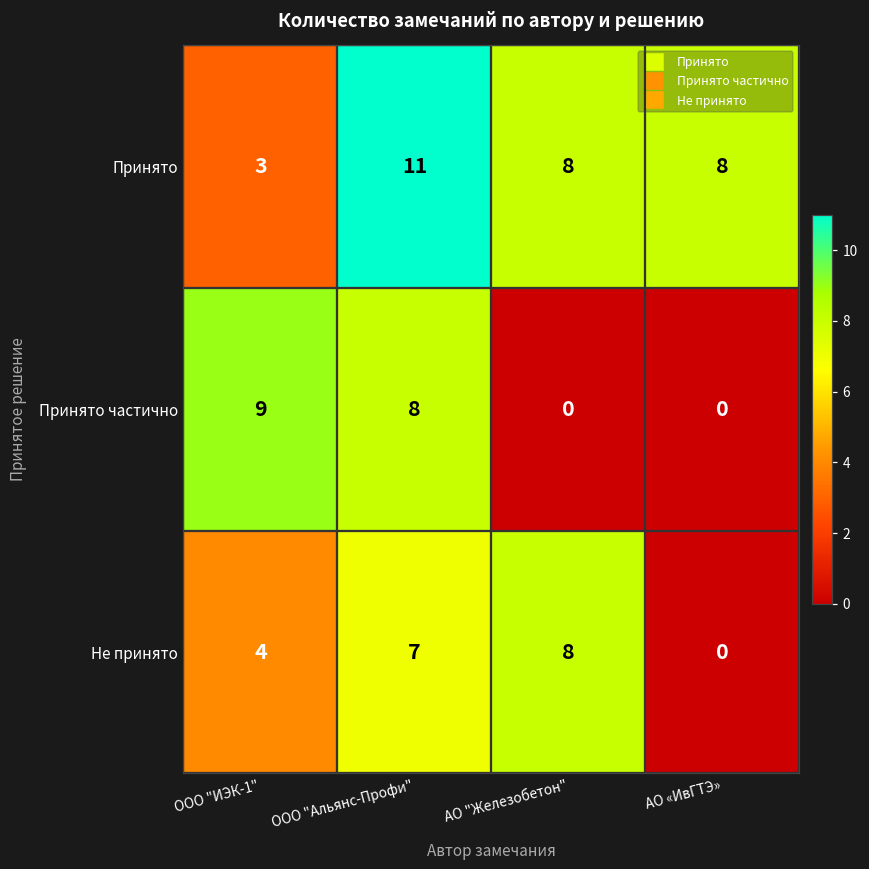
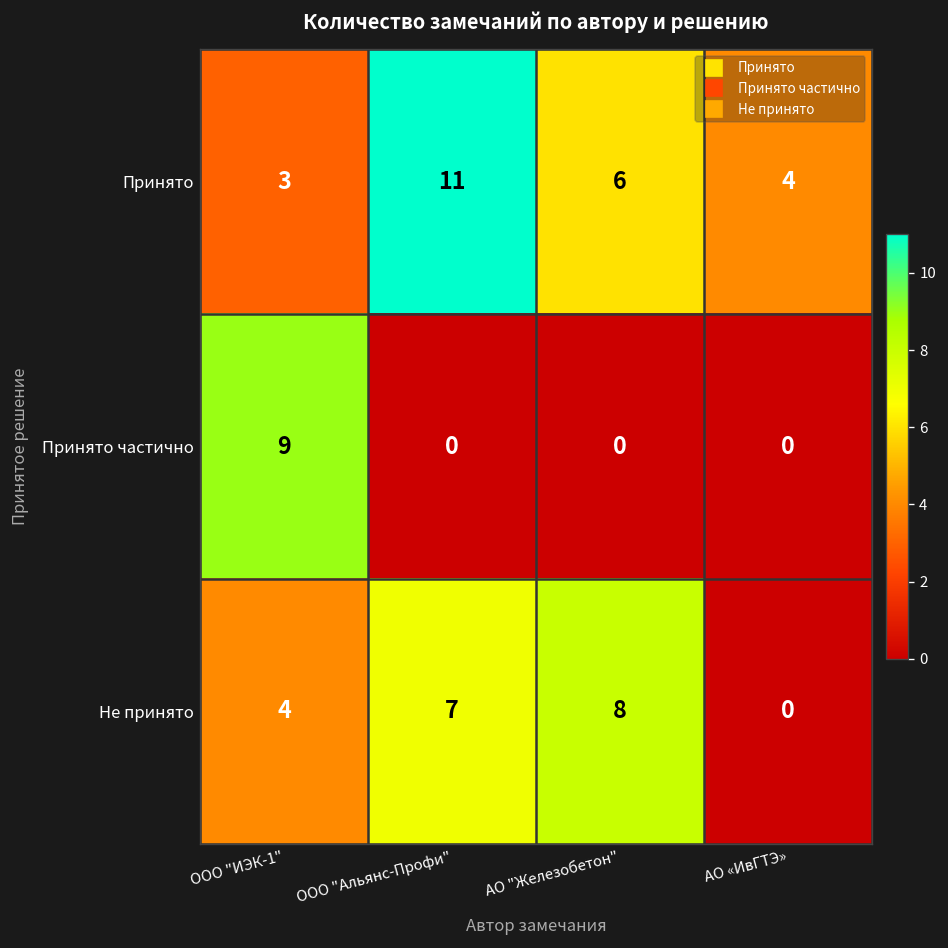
Принято, АО "Железобетон": 8 -> 6
Принято, АО «ИвГТЭ»: 8 -> 4
Принято частично, ООО "Альянс-Профи": 8 -> 0
